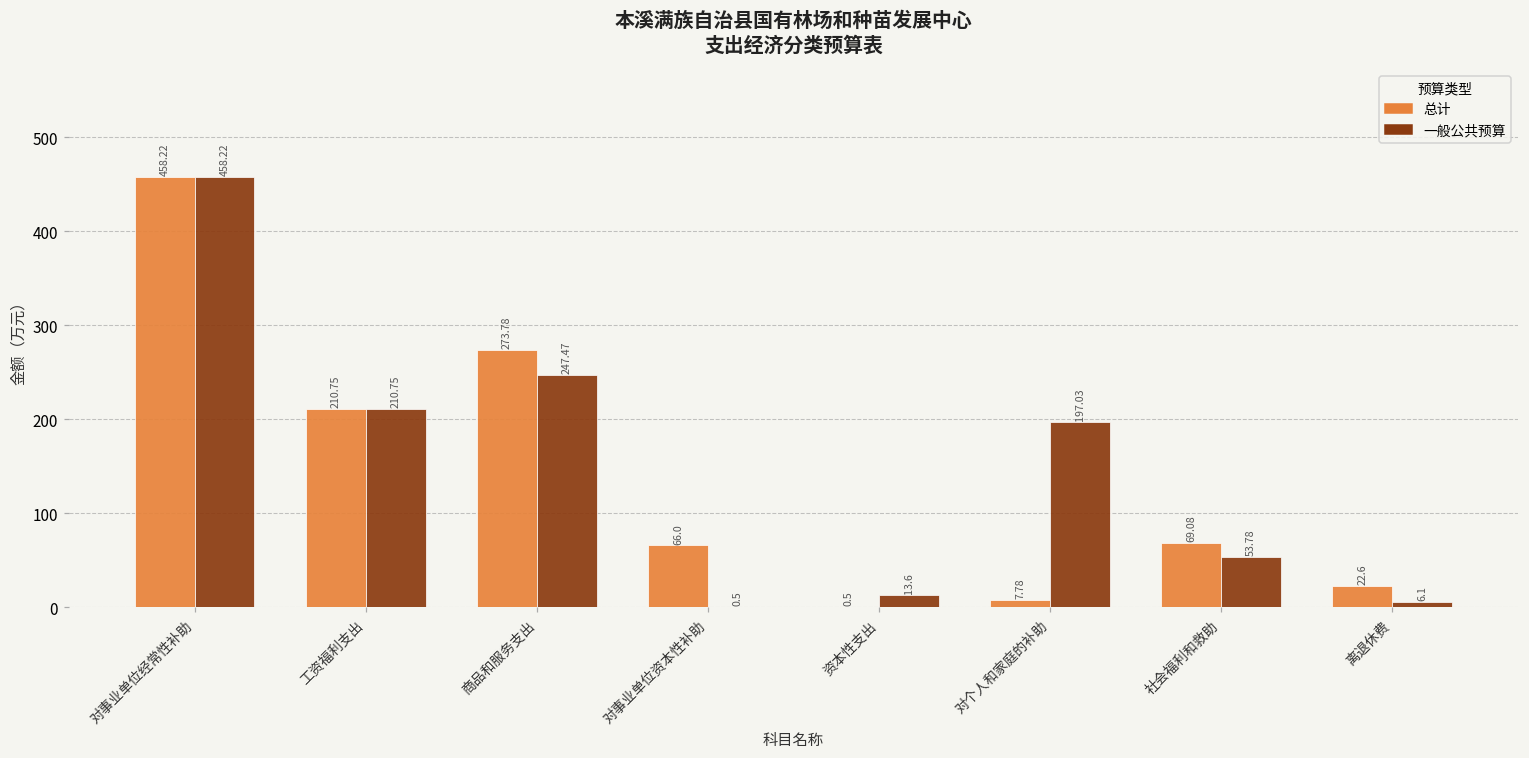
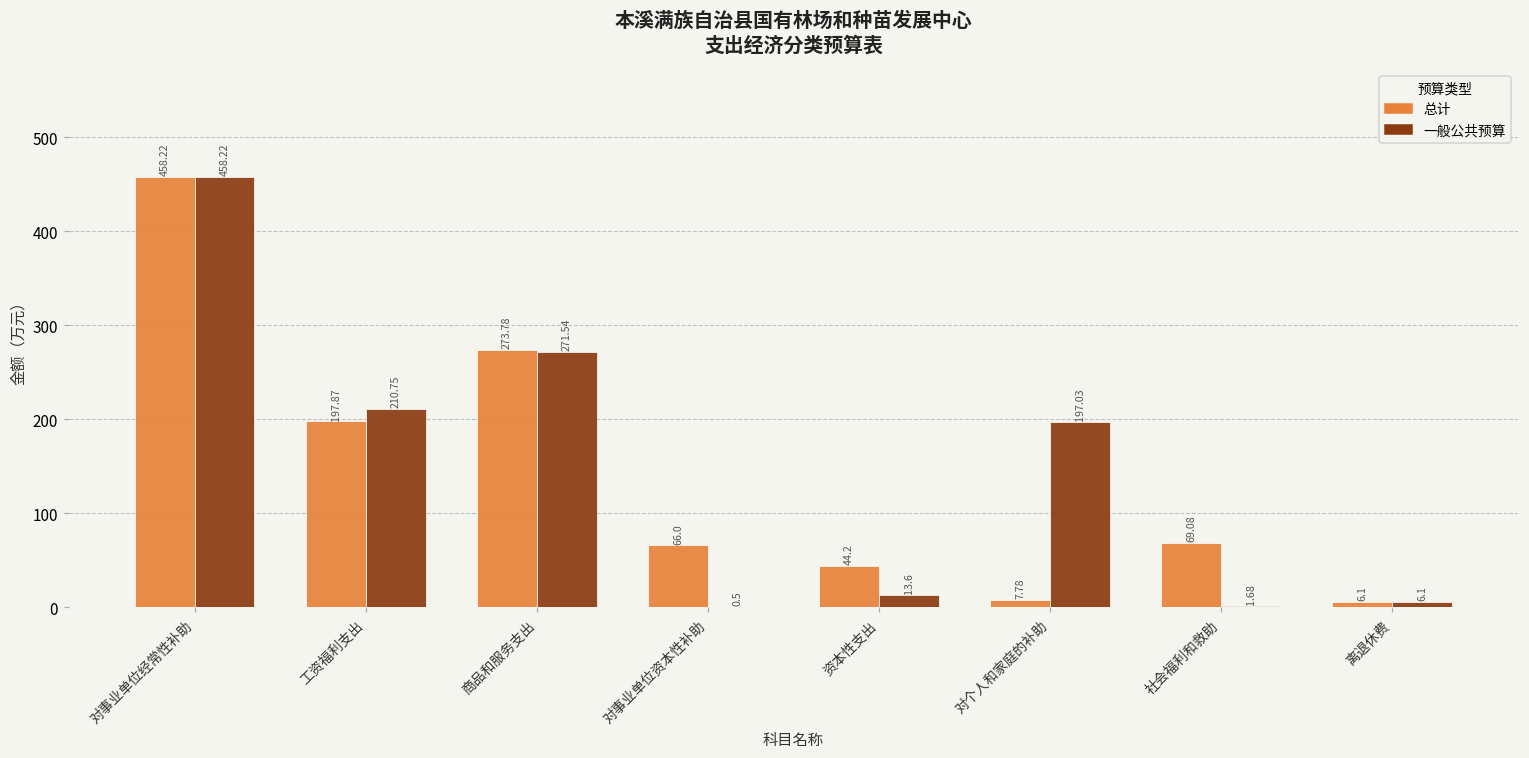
总计, 工资福利支出: 210.75 -> 197.87
一般公共预算, 商品和服务支出: 247.47 -> 271.54
总计, 资本性支出: 0.5 -> 44.2
一般公共预算, 社会福利和救助: 53.78 -> 1.68
总计, 离退休费: 22.6 -> 6.1
